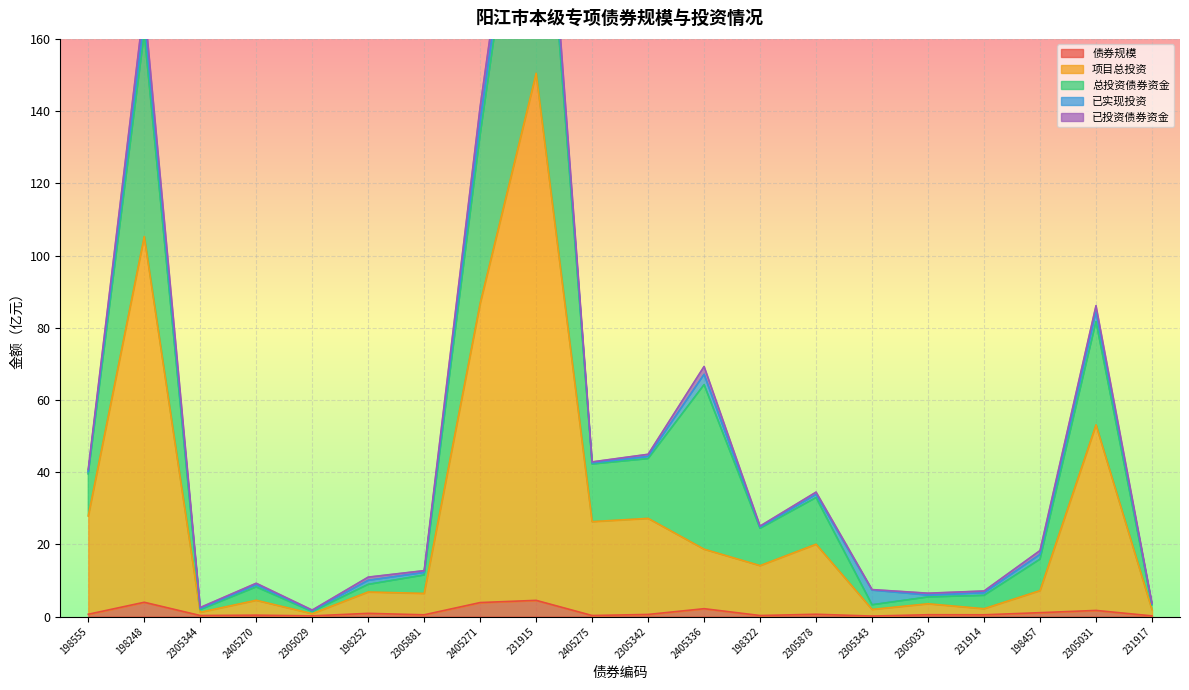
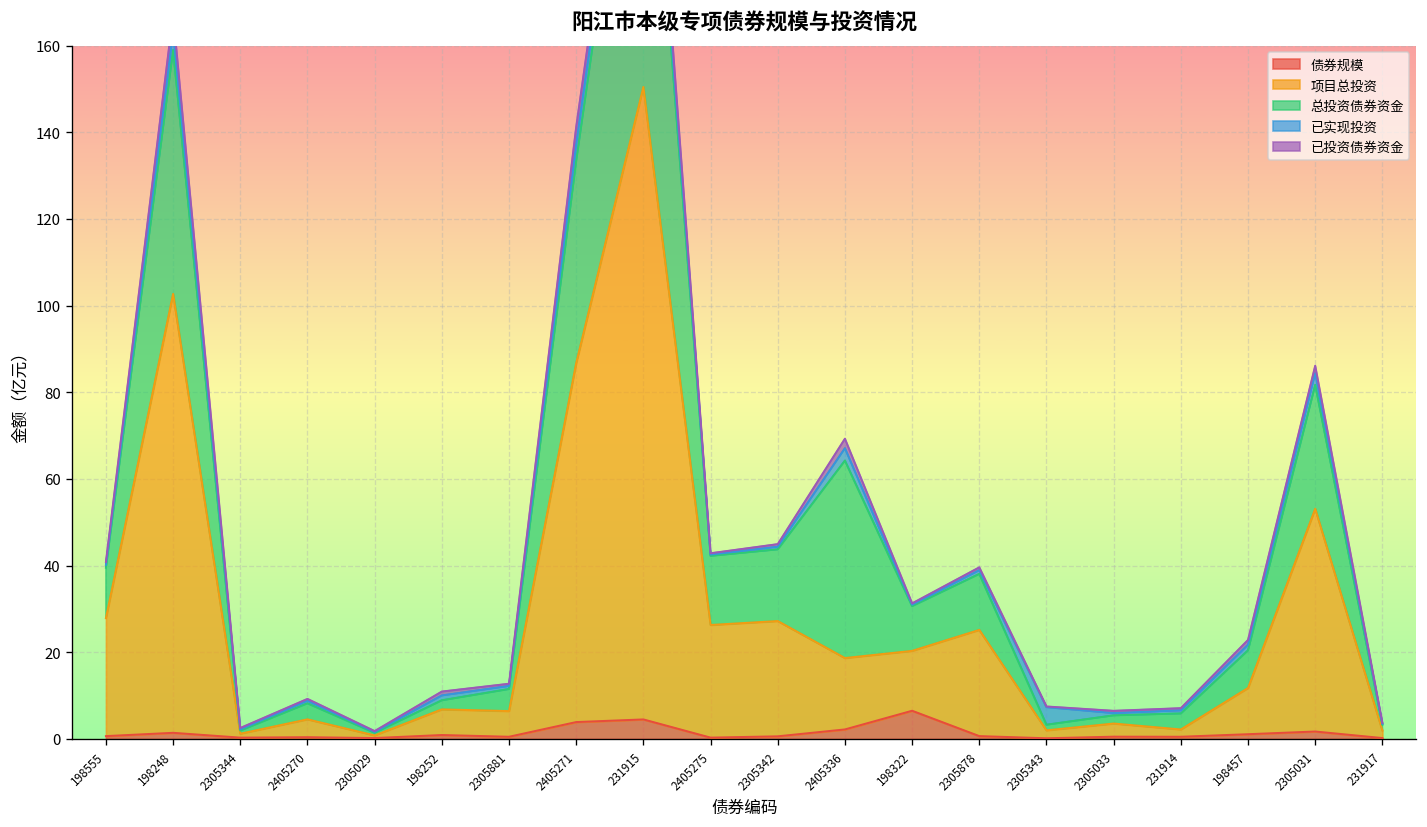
债券规模, 198248: 4 -> 1
债券规模, 198322: 0 -> 7
项目总投资, 2305878: 19 -> 25
项目总投资, 198457: 6 -> 11
